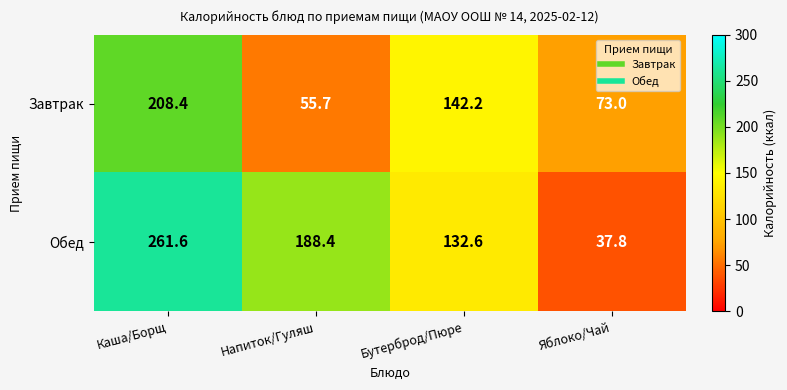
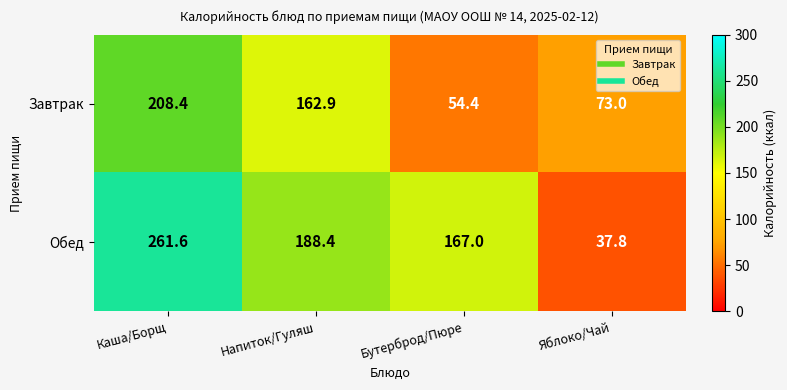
Завтрак, Напиток/Гуляш: 55.7 -> 162.9
Завтрак, Бутерброд/Пюре: 142.2 -> 54.4
Обед, Бутерброд/Пюре: 132.6 -> 167.0
